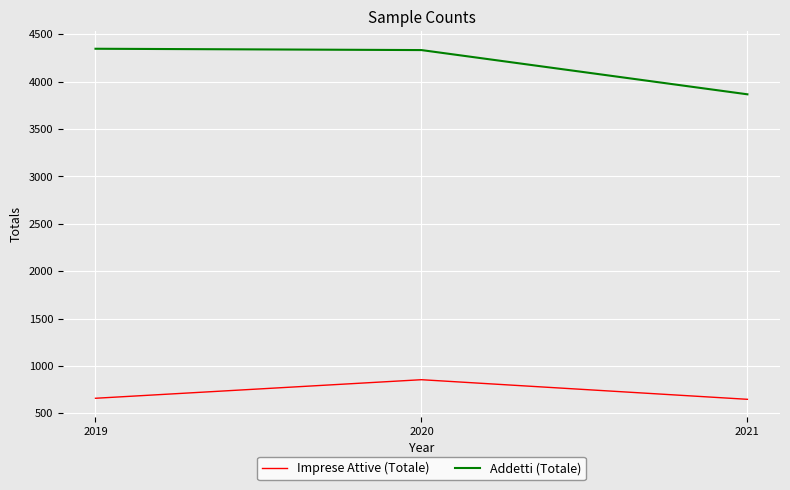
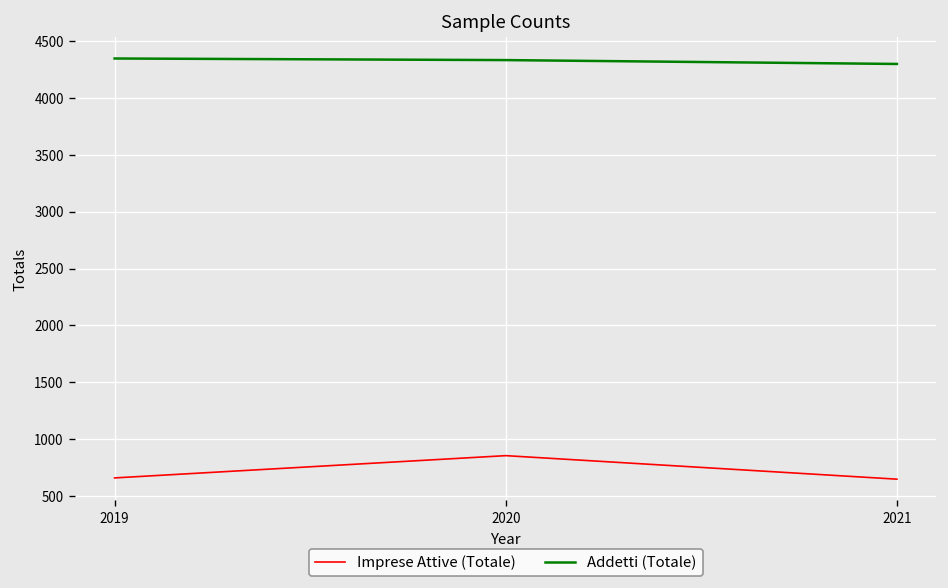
Addetti (Totale), 2021: 3900 -> 4300
